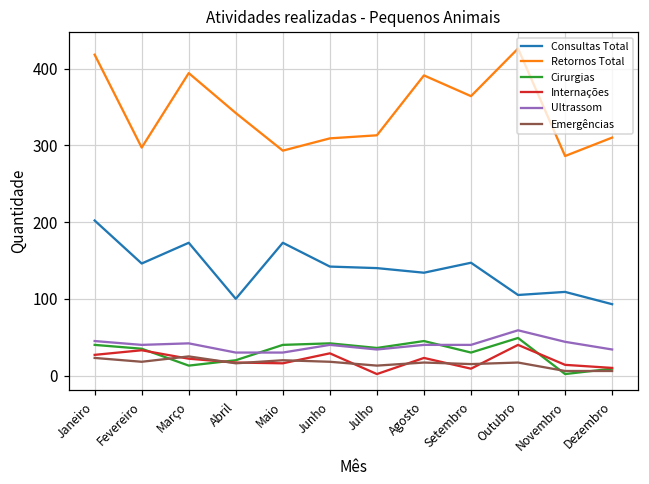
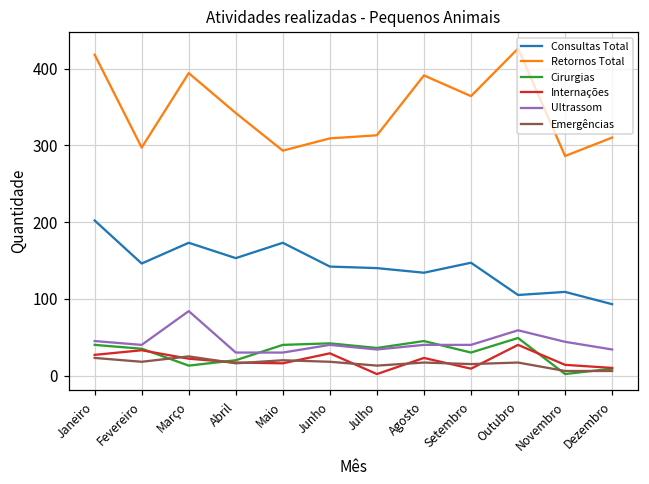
Ultrassom, Março: 40 -> 80
Consultas Total, Abril: 100 -> 150
